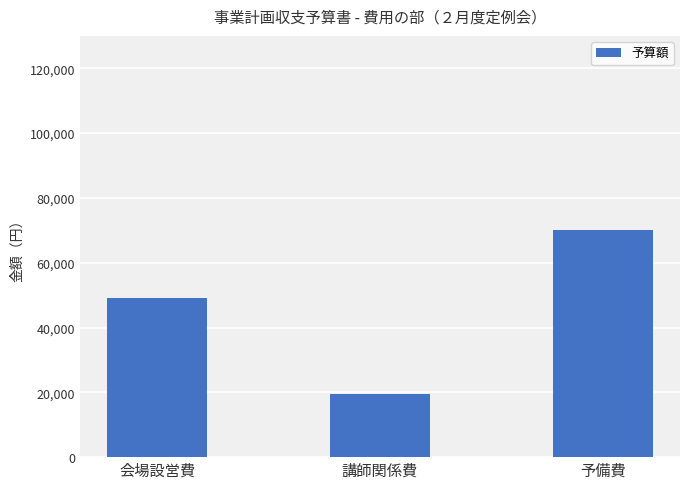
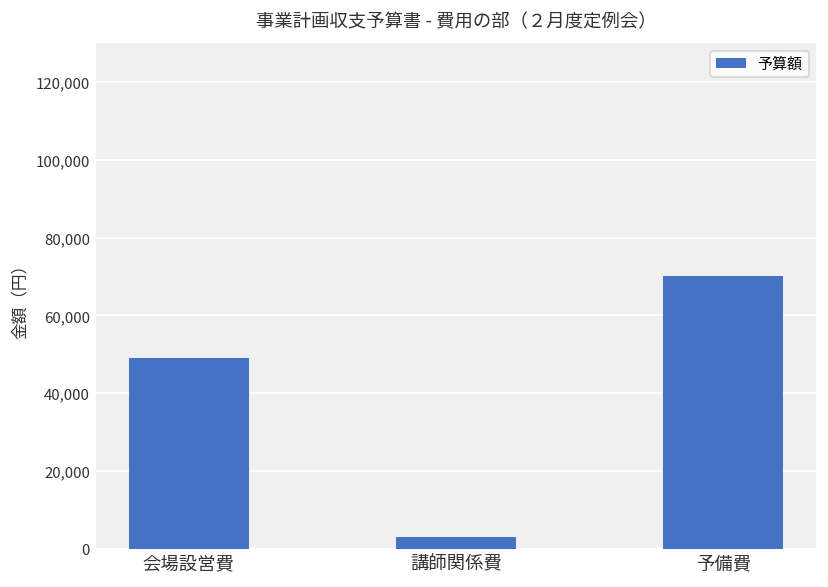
講師関係費: 19,000 -> 3,000
